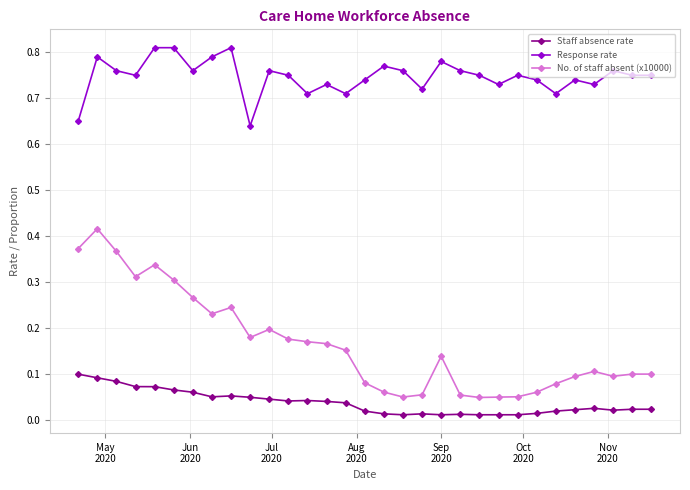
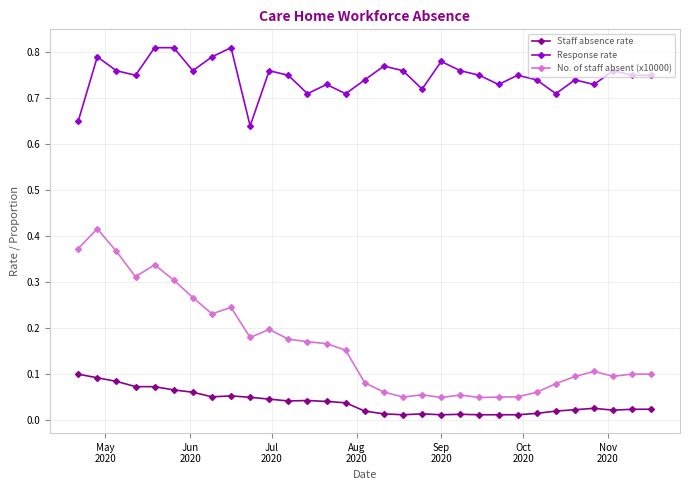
No. of staff absent (x10000), Sep 2020: 0.14 -> 0.05
